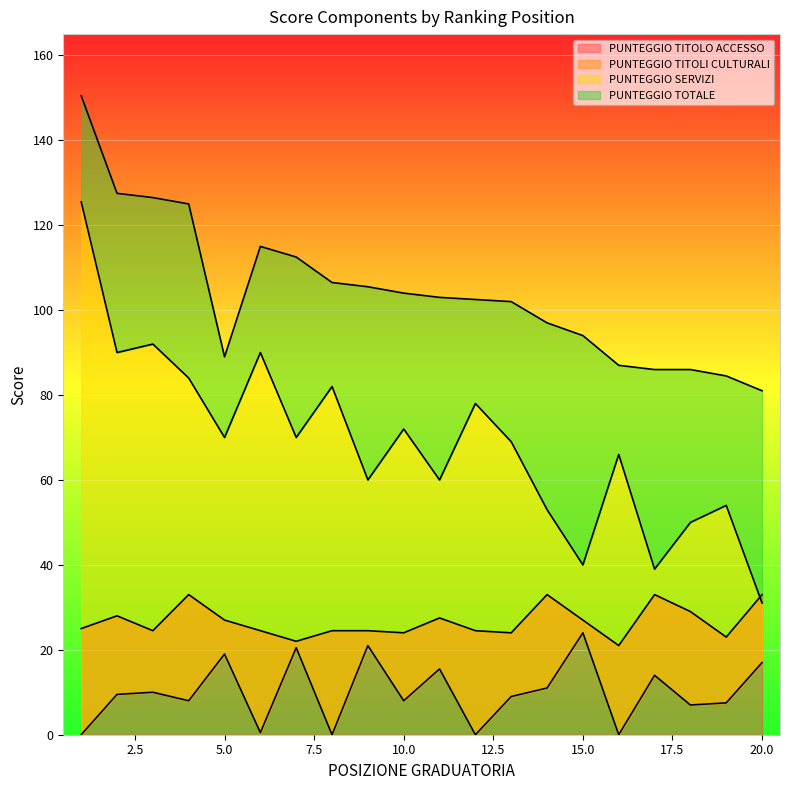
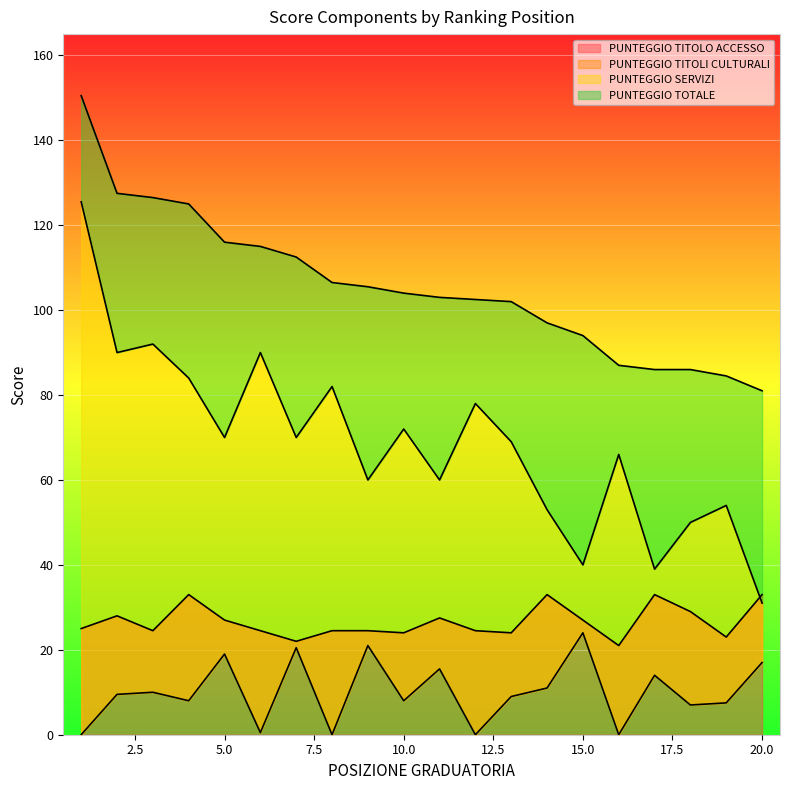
PUNTEGGIO TOTALE, 5.0: 89 -> 116
